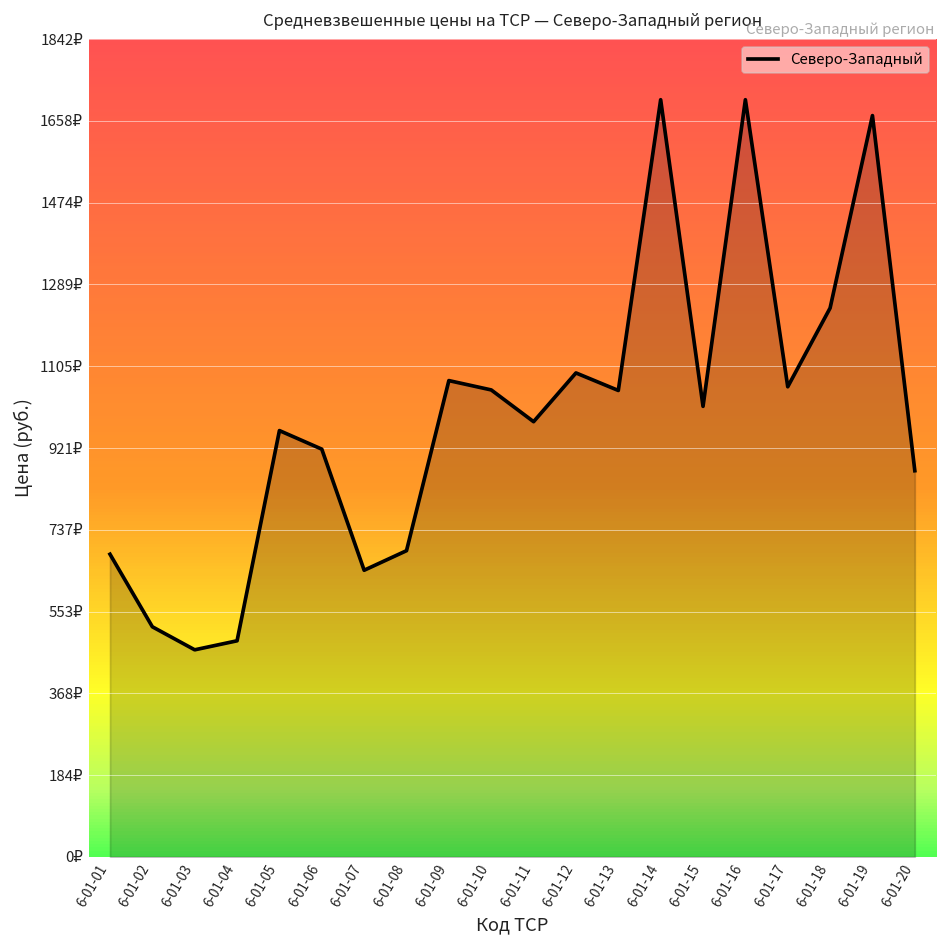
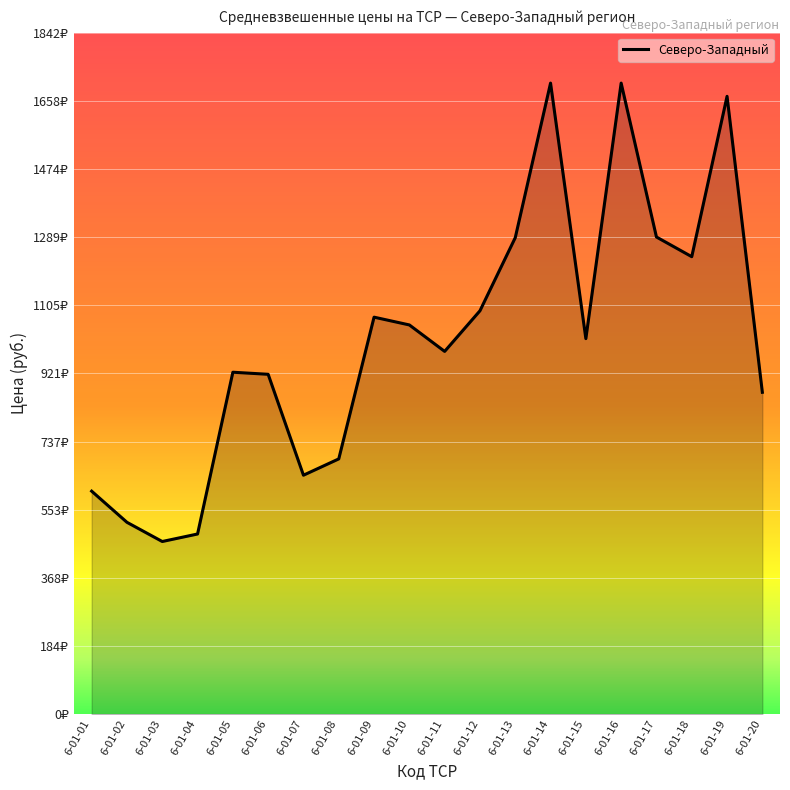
6-01-01: 680₽ -> 600₽
6-01-05: 960₽ -> 920₽
6-01-13: 1050₽ -> 1290₽
6-01-17: 1060₽ -> 1290₽
